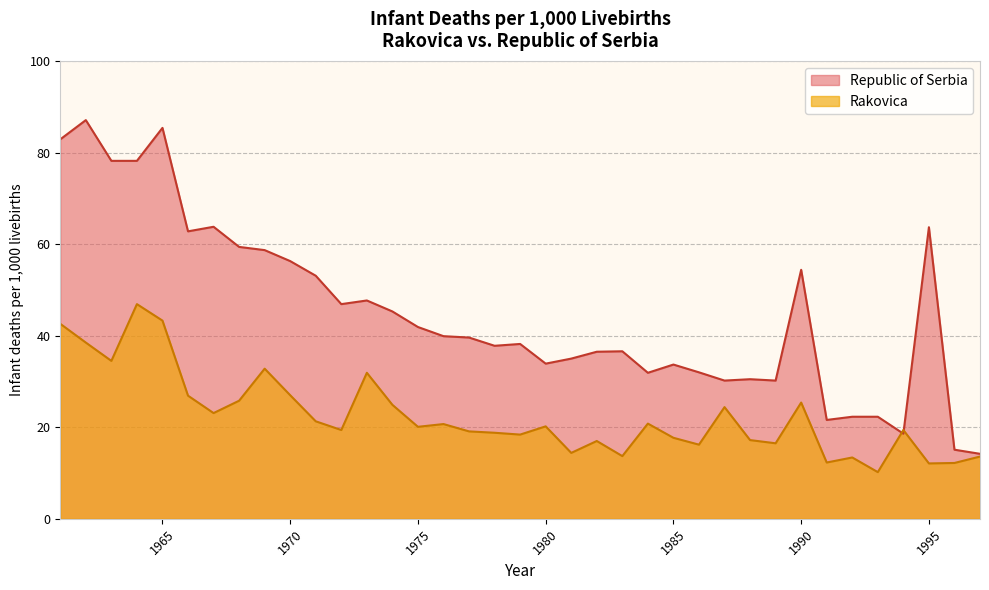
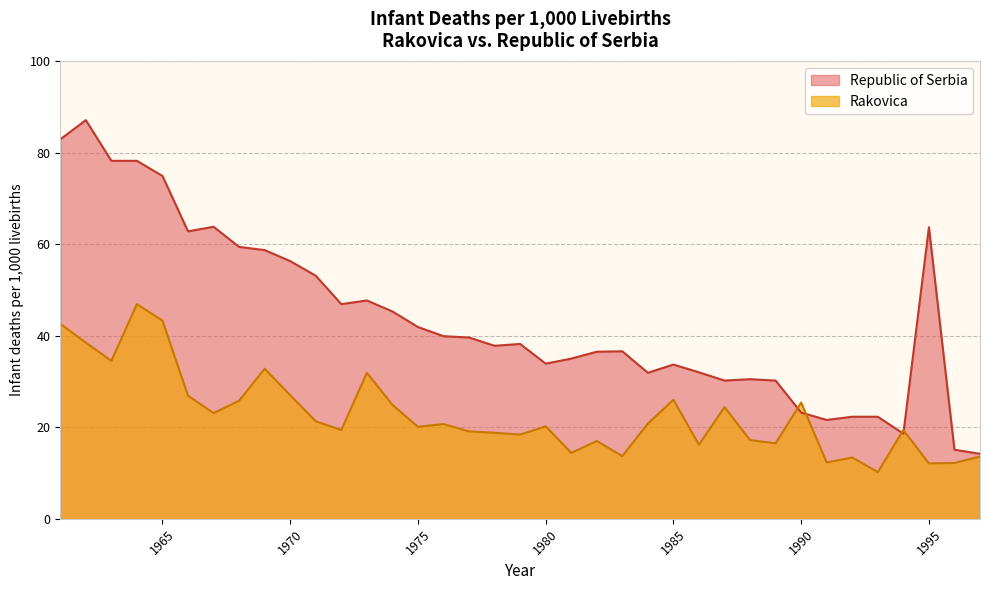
Republic of Serbia, 1965: 85 -> 75
Rakovica, 1985: 18 -> 26
Republic of Serbia, 1990: 54 -> 23
